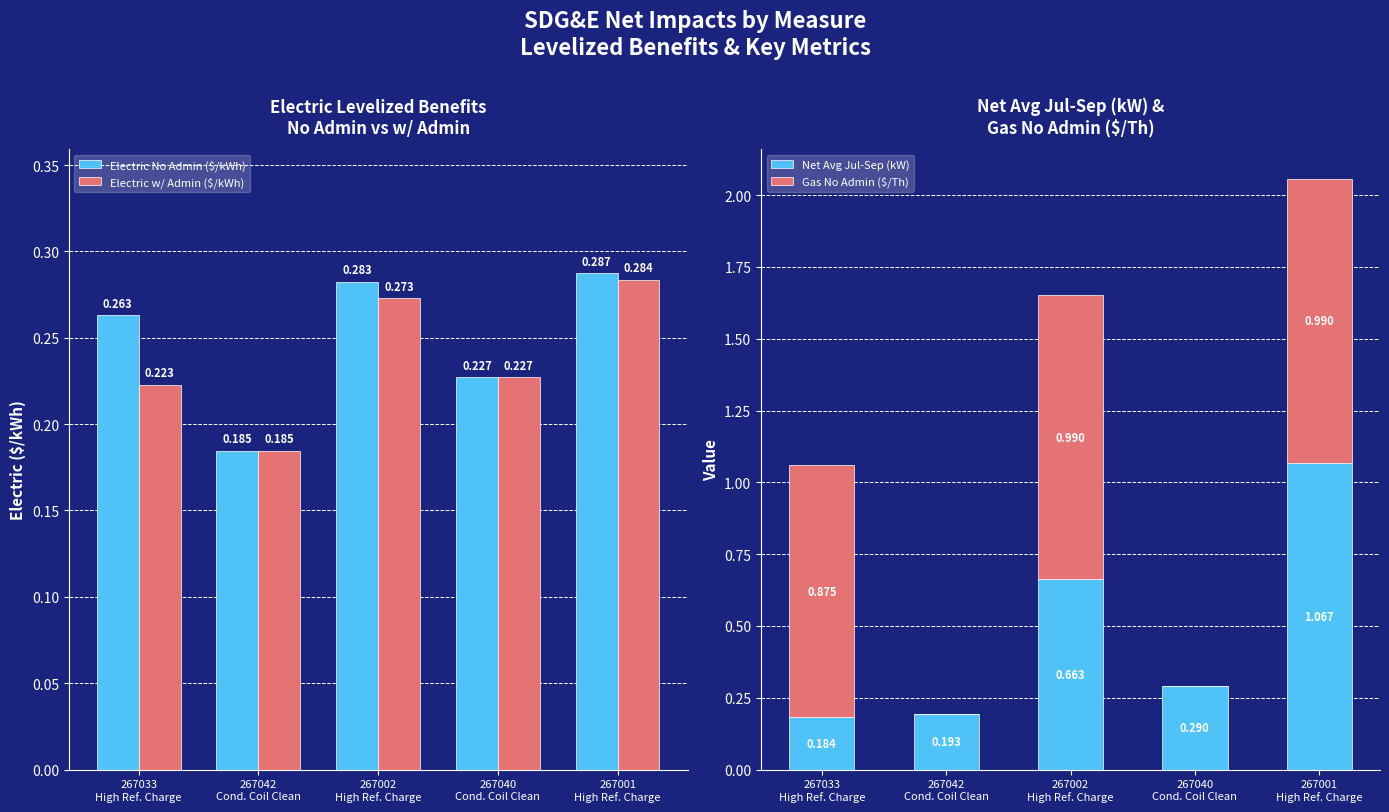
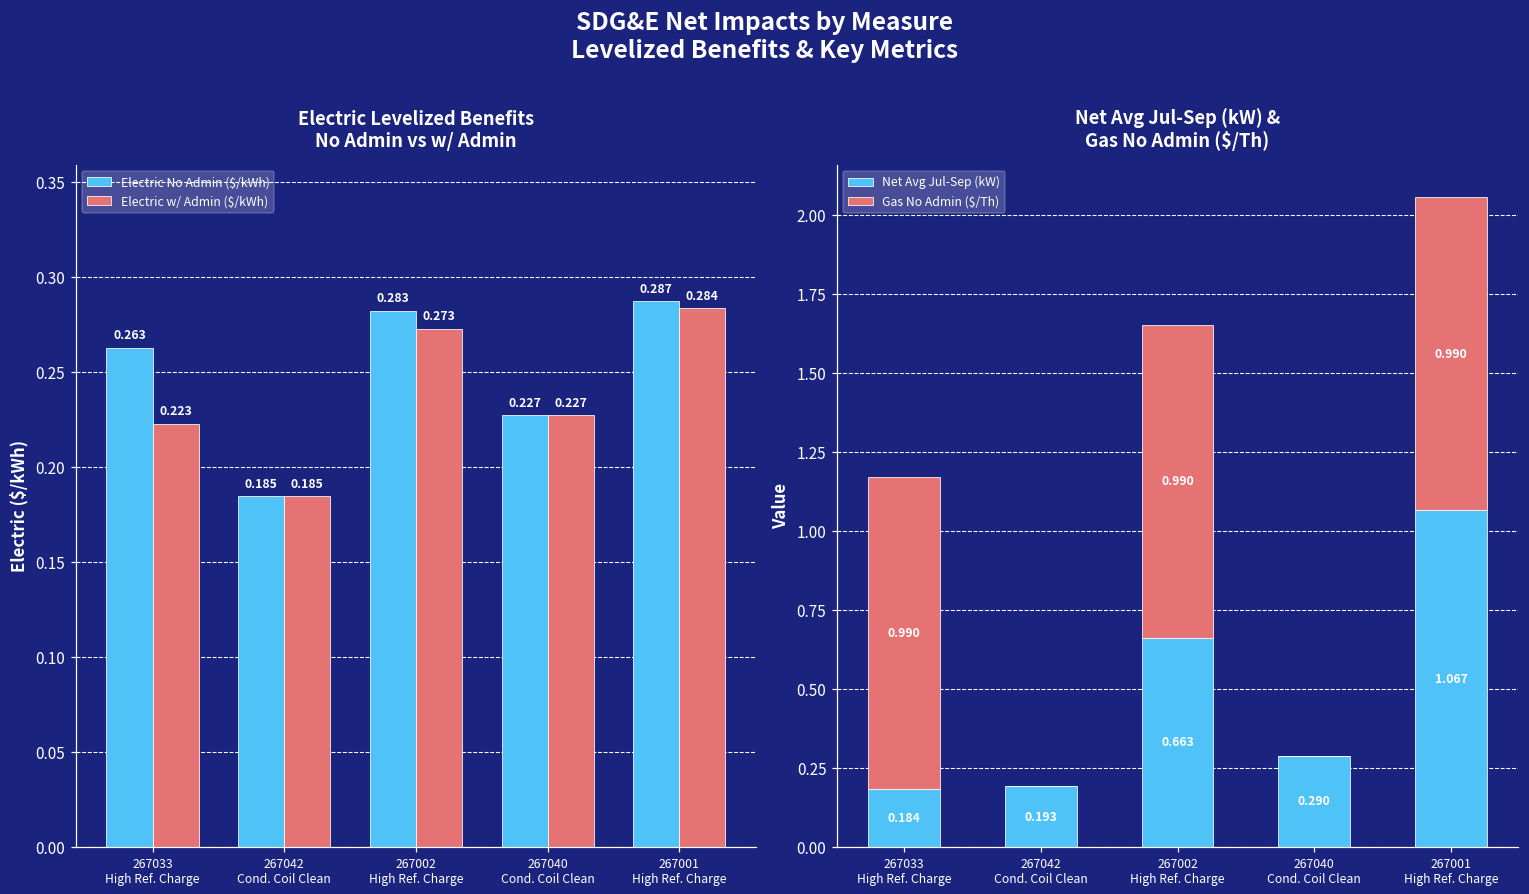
Net Avg Jul-Sep (kW) & Gas No Admin ($/Th), Gas No Admin ($/Th), 267033 High Ref. Charge: 0.875 -> 0.990
